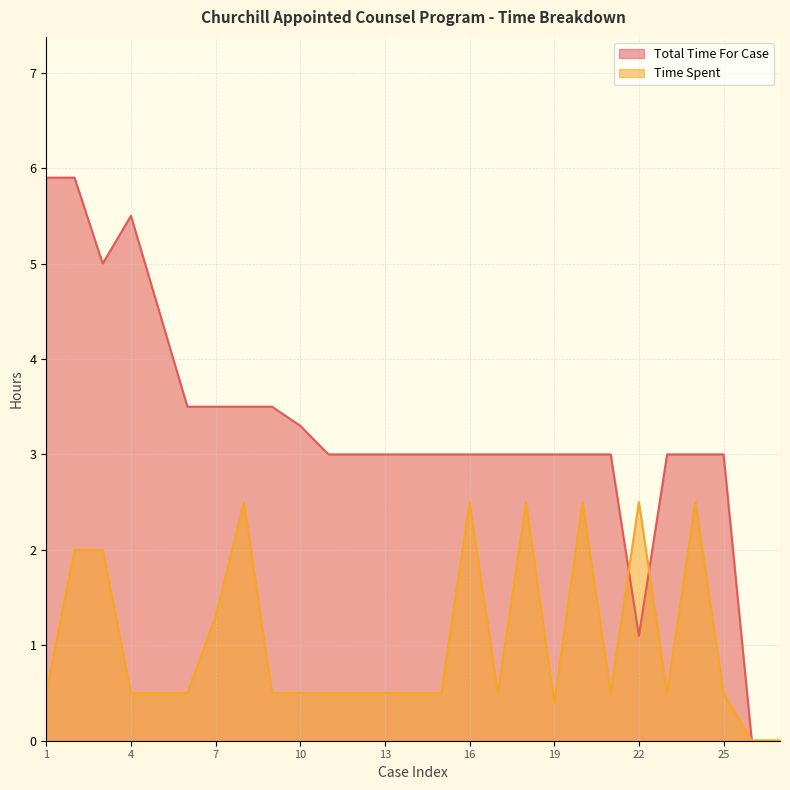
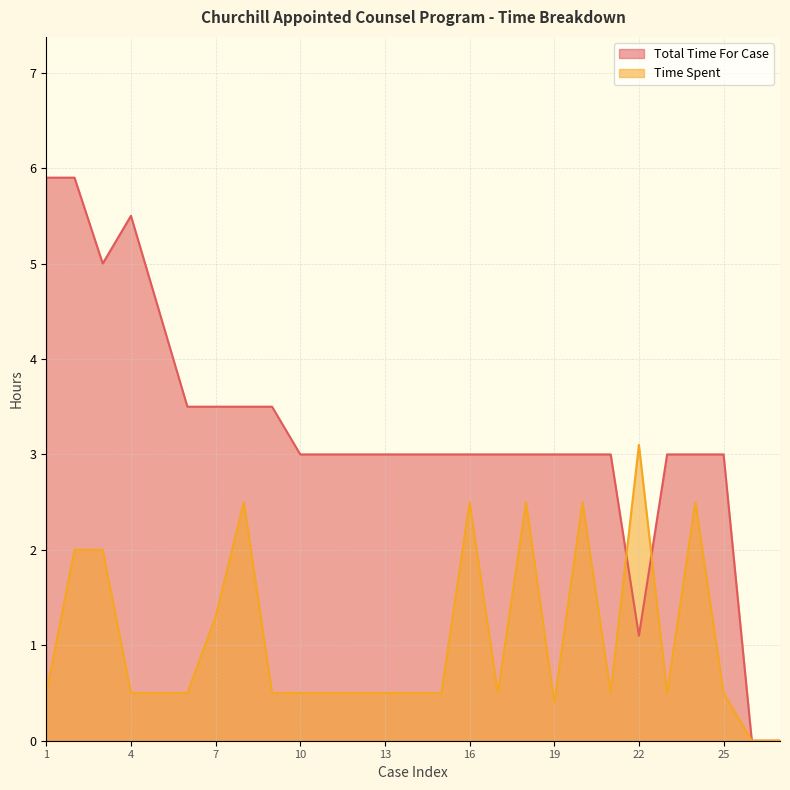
Total Time For Case, 10: 3.3 -> 3.0
Time Spent, 22: 2.5 -> 3.1
